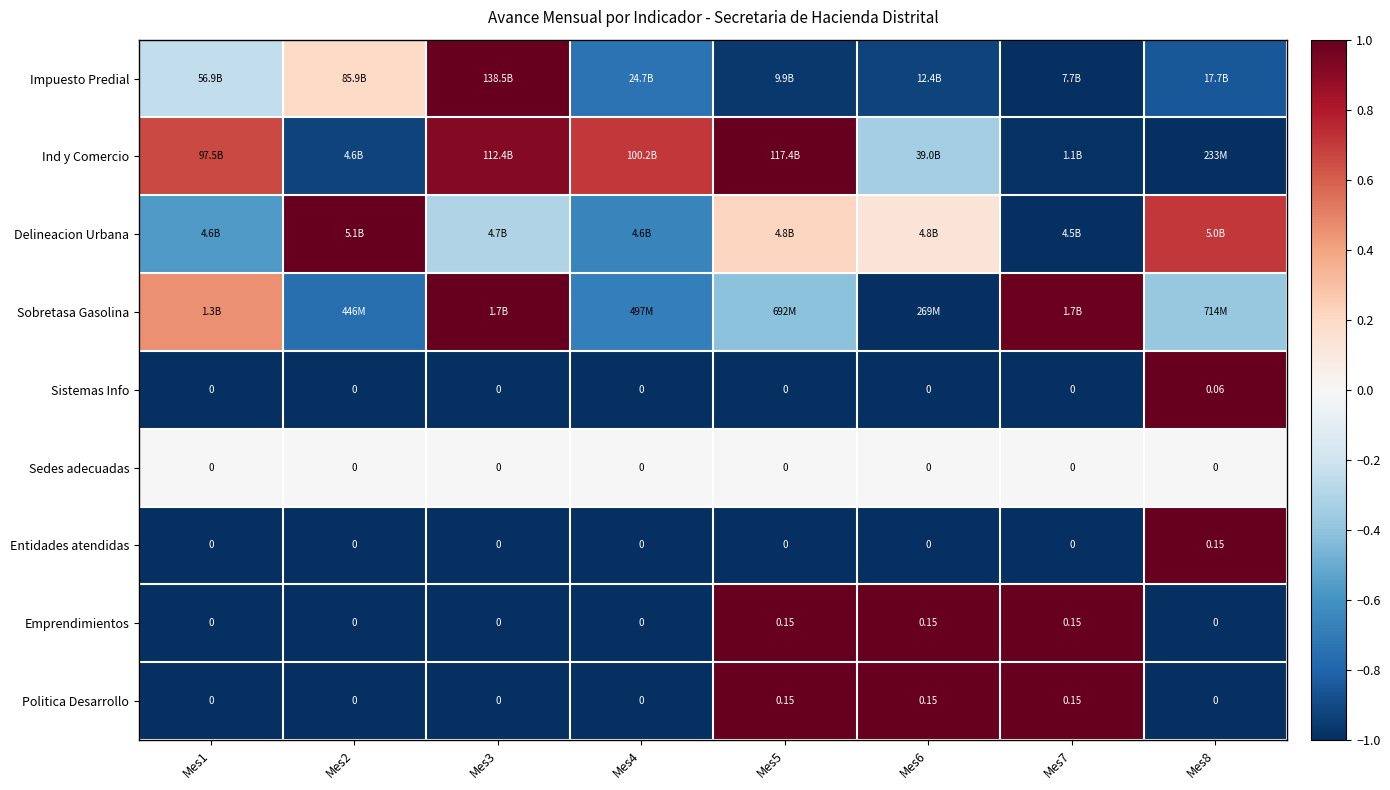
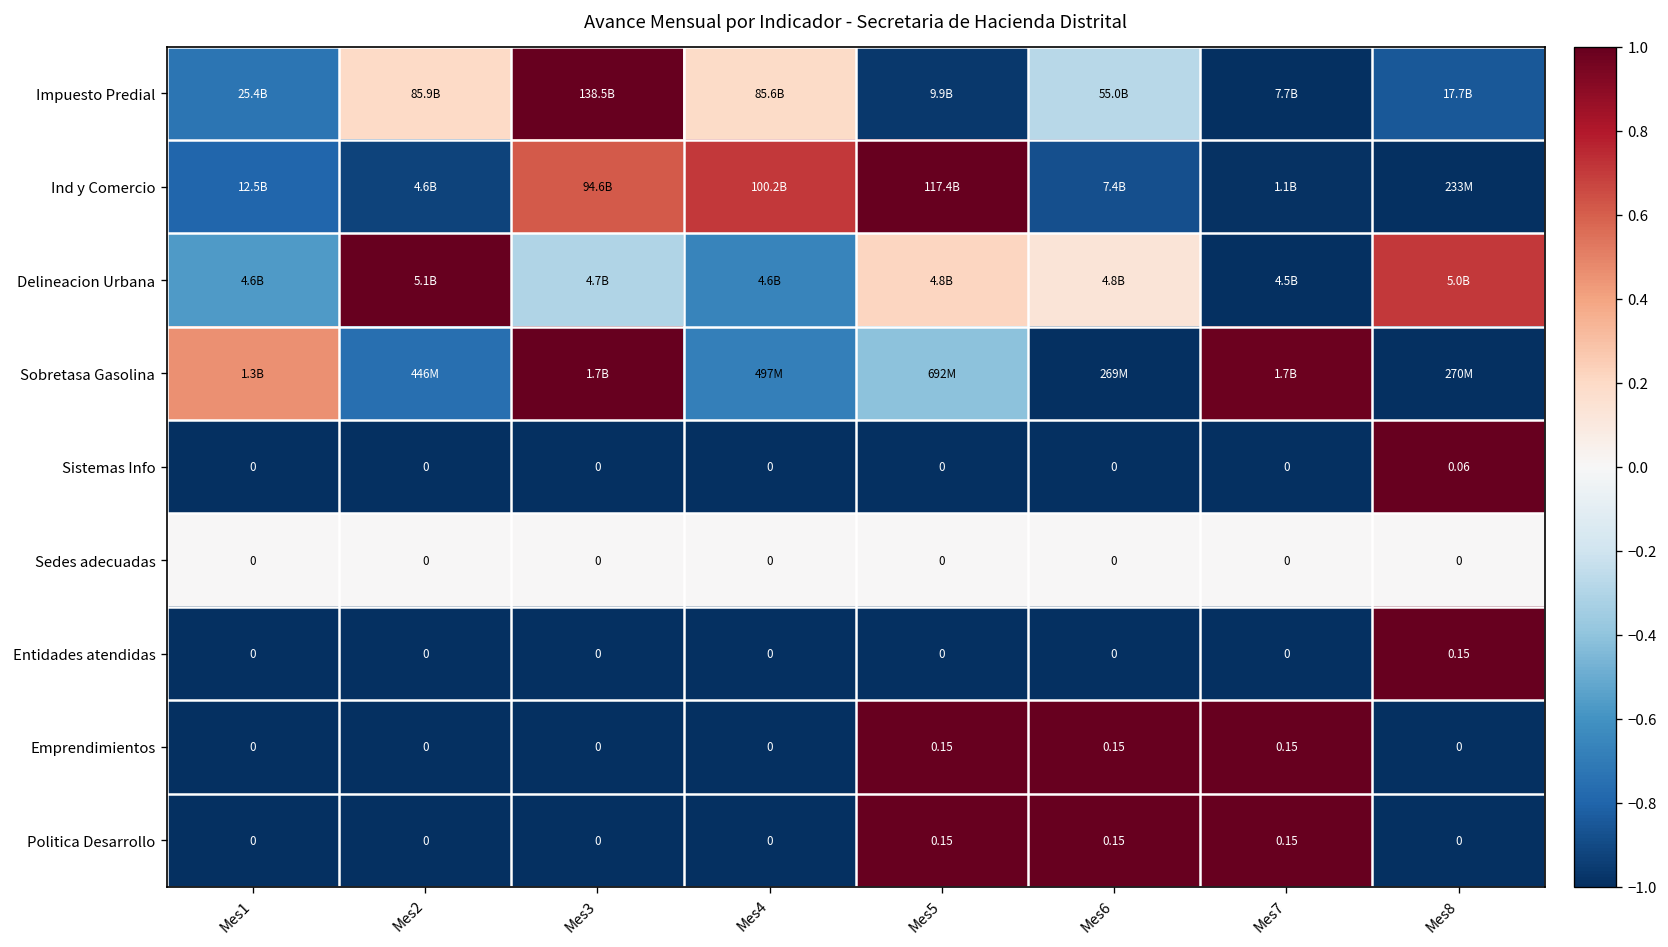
Impuesto Predial, Mes1: 56.9B -> 25.4B
Impuesto Predial, Mes4: 24.7B -> 85.6B
Impuesto Predial, Mes6: 12.4B -> 55.0B
Ind y Comercio, Mes1: 97.5B -> 12.5B
Ind y Comercio, Mes3: 112.4B -> 94.6B
Ind y Comercio, Mes6: 39.0B -> 7.4B
Sobretasa Gasolina, Mes8: 714M -> 270M
